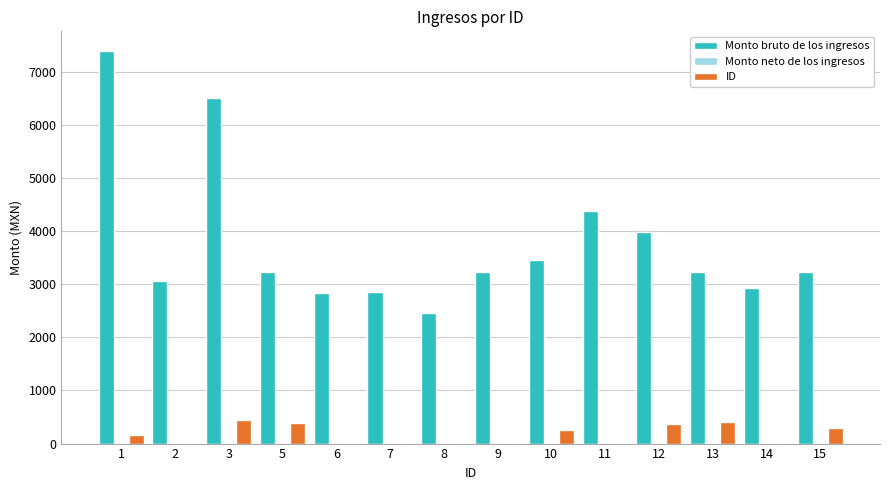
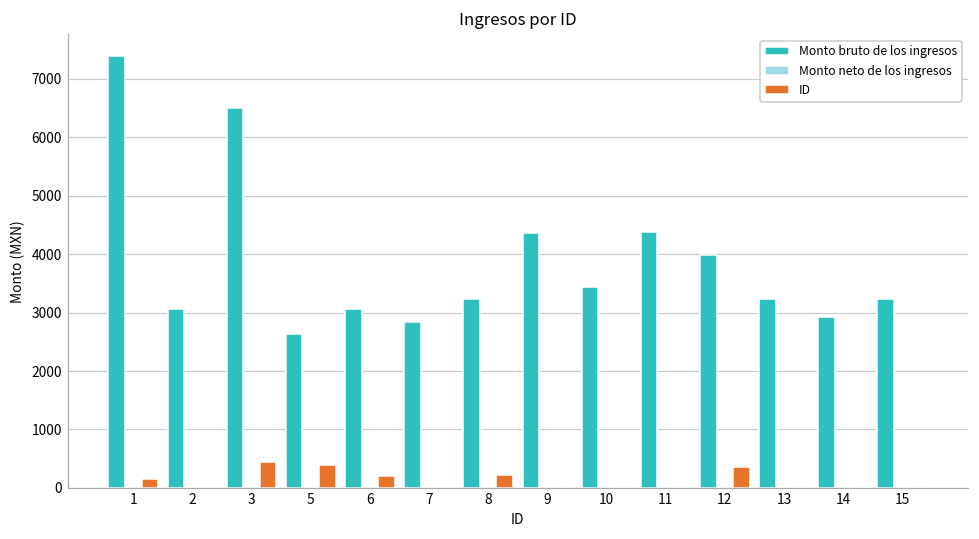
Monto bruto de los ingresos, 5: 3200 -> 2600
Monto bruto de los ingresos, 6: 2800 -> 3100
ID, 6: 0 -> 200
Monto bruto de los ingresos, 8: 2500 -> 3200
ID, 8: 0 -> 200
Monto bruto de los ingresos, 9: 3200 -> 4400
ID, 10: 300 -> 0
ID, 13: 400 -> 0
ID, 15: 300 -> 0
